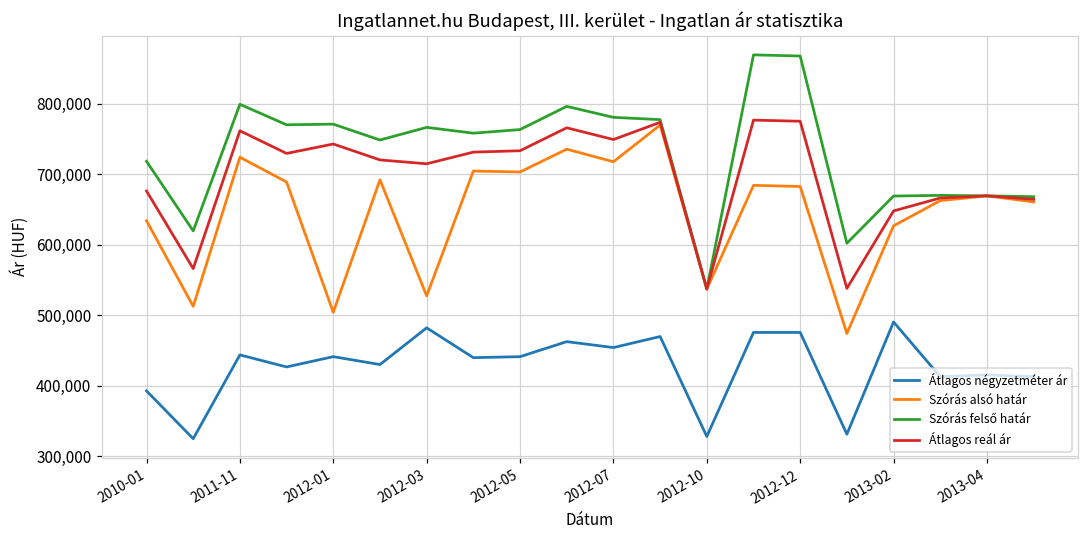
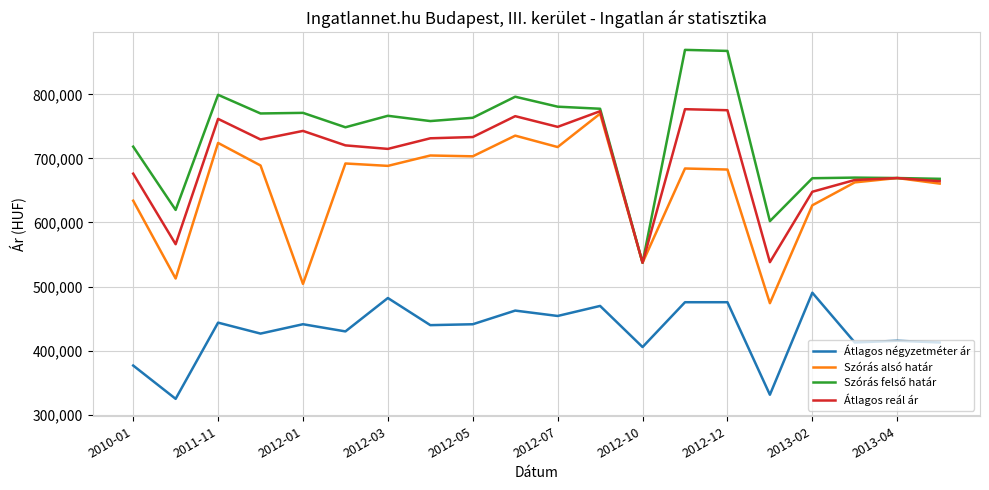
Átlagos négyzetméter ár, 2010-01: 390,000 -> 380,000
Szórás alsó határ, 2012-03: 530,000 -> 690,000
Átlagos négyzetméter ár, 2012-10: 330,000 -> 410,000
